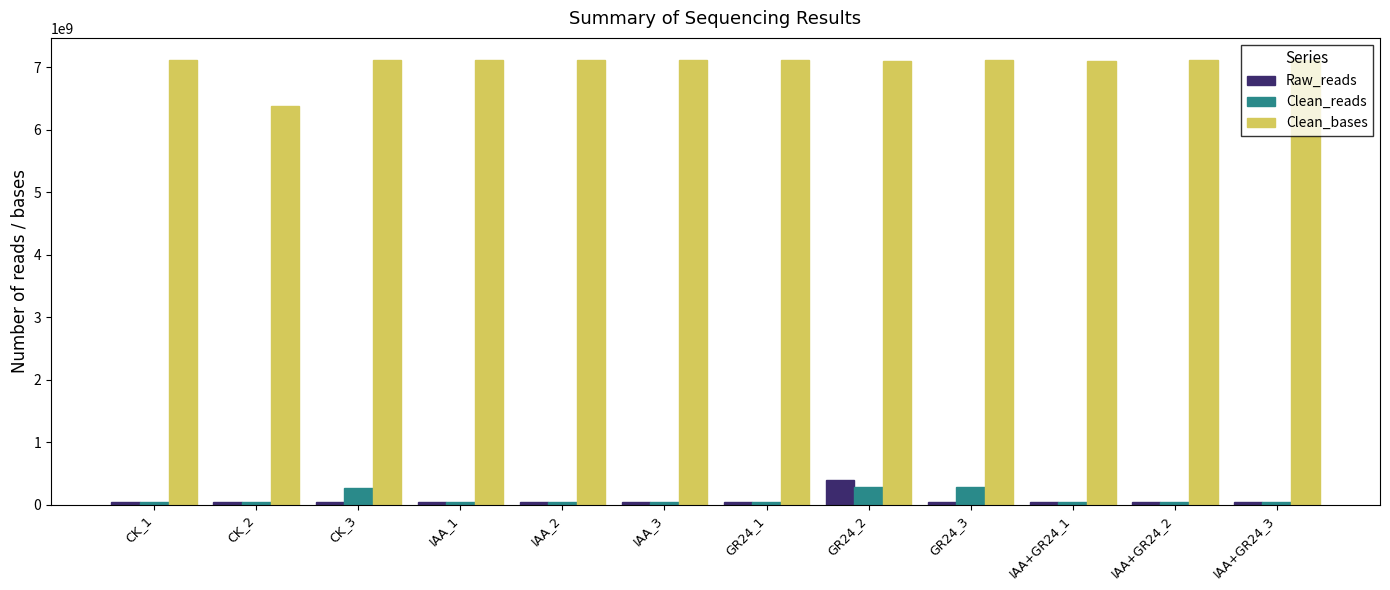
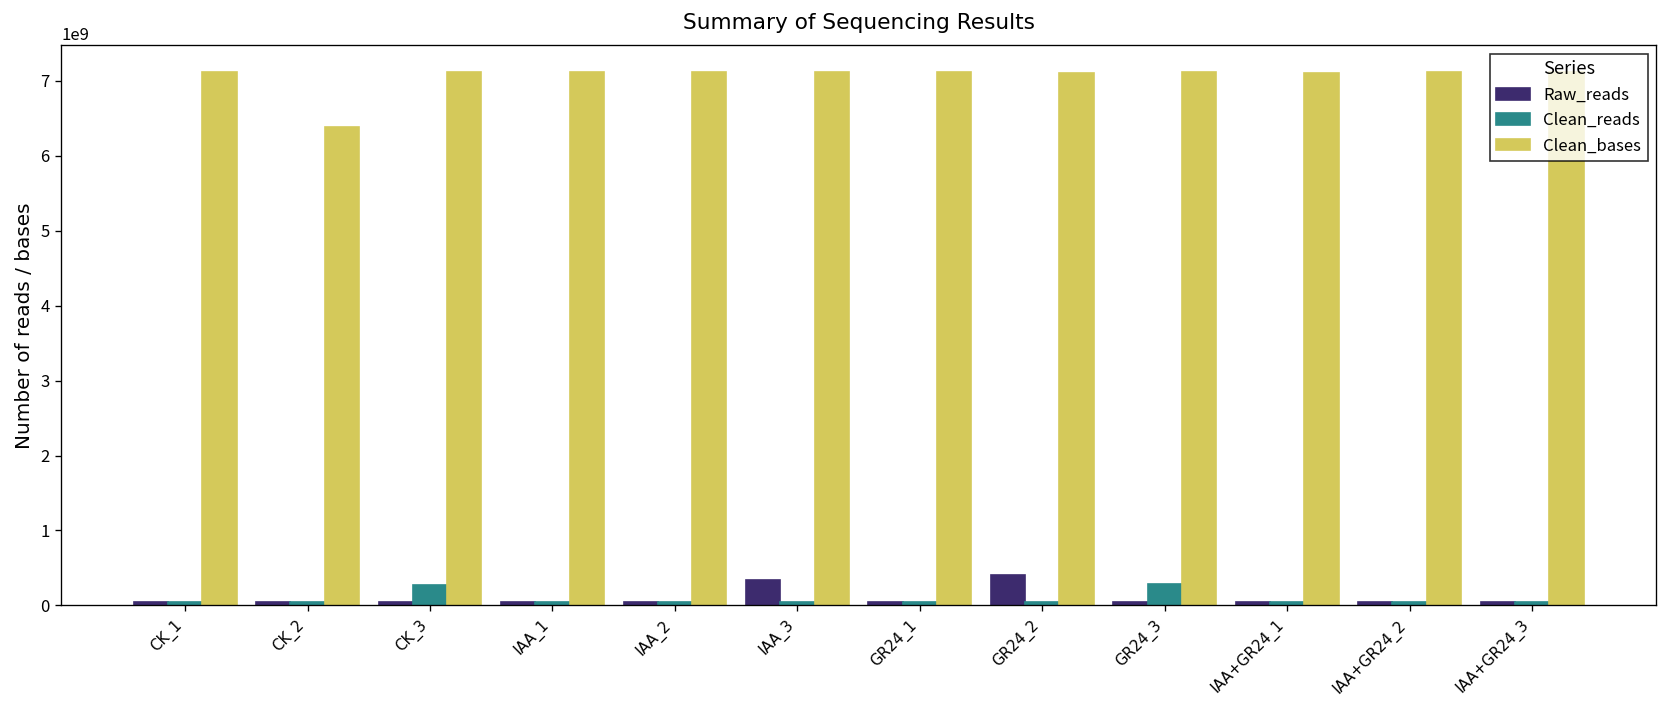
Raw_reads, IAA_3: 0 -> 300000000
Clean_reads, GR24_2: 300000000 -> 0
